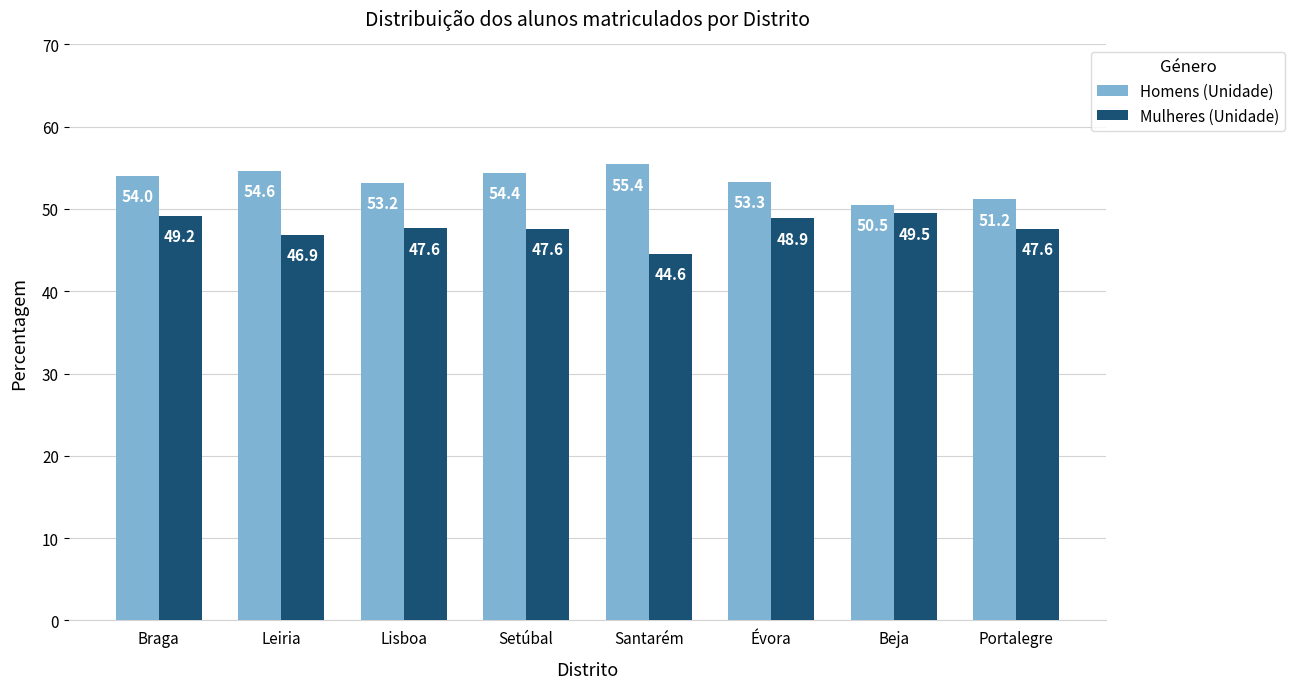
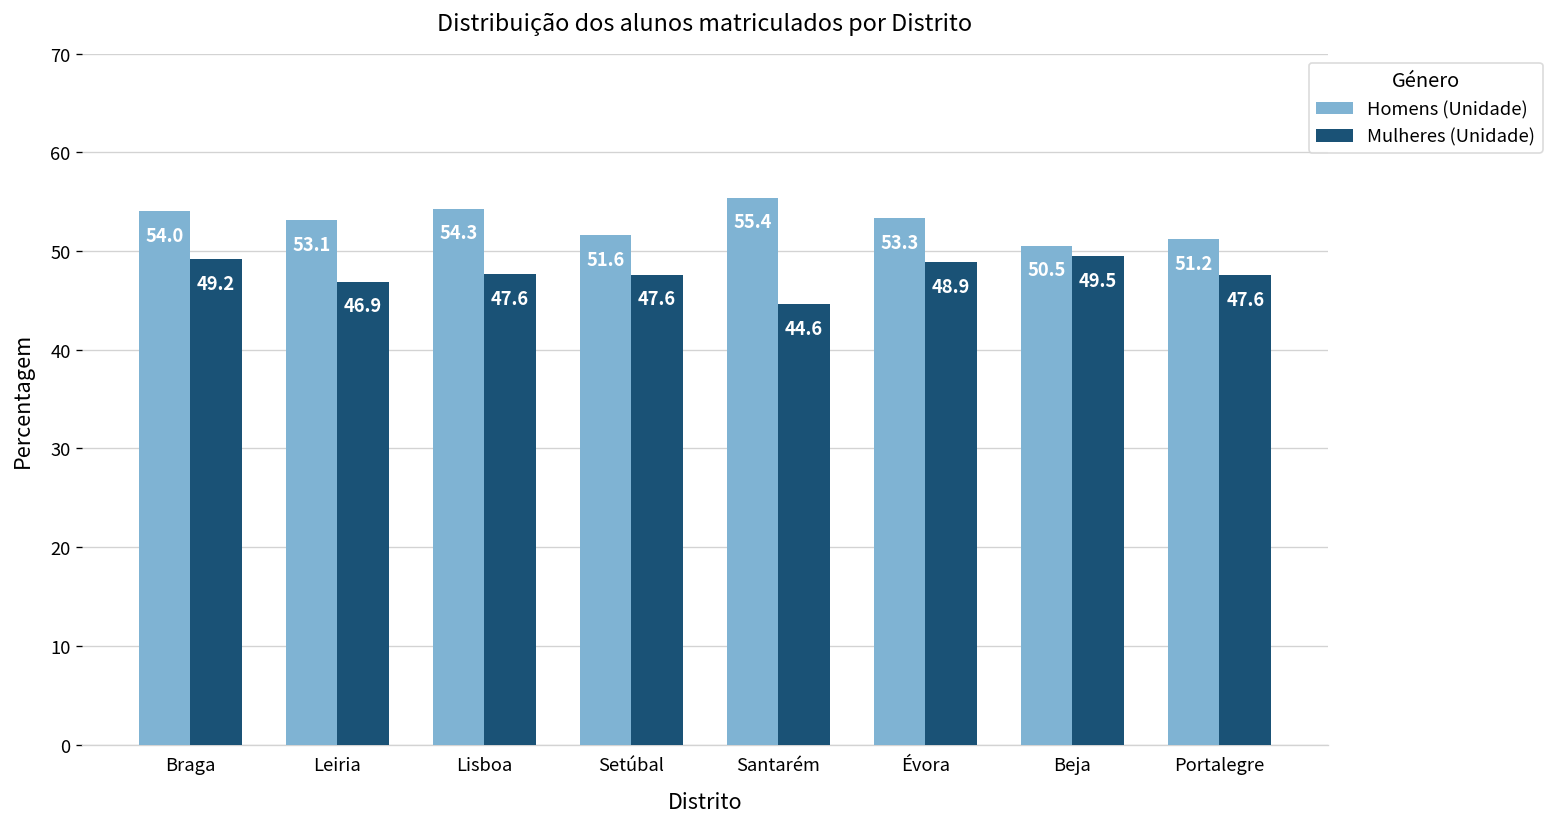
Homens (Unidade), Leiria: 54.6 -> 53.1
Homens (Unidade), Lisboa: 53.2 -> 54.3
Homens (Unidade), Setúbal: 54.4 -> 51.6
